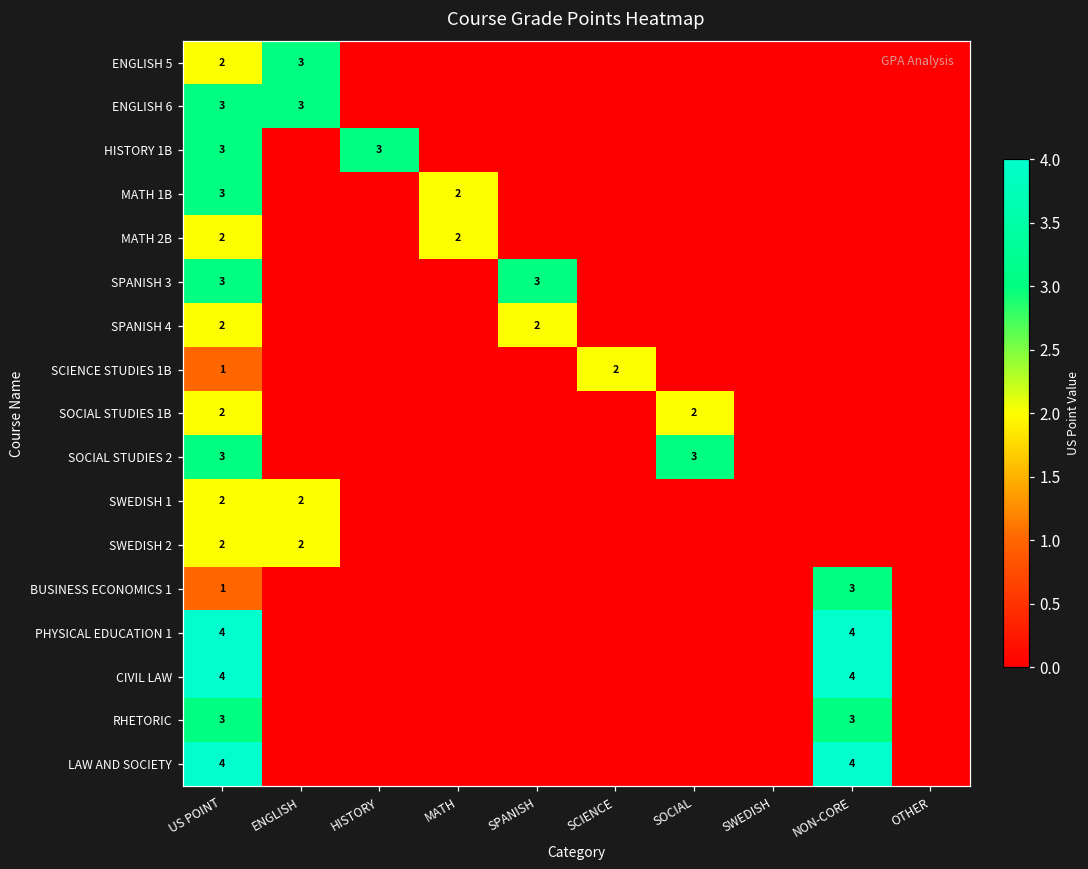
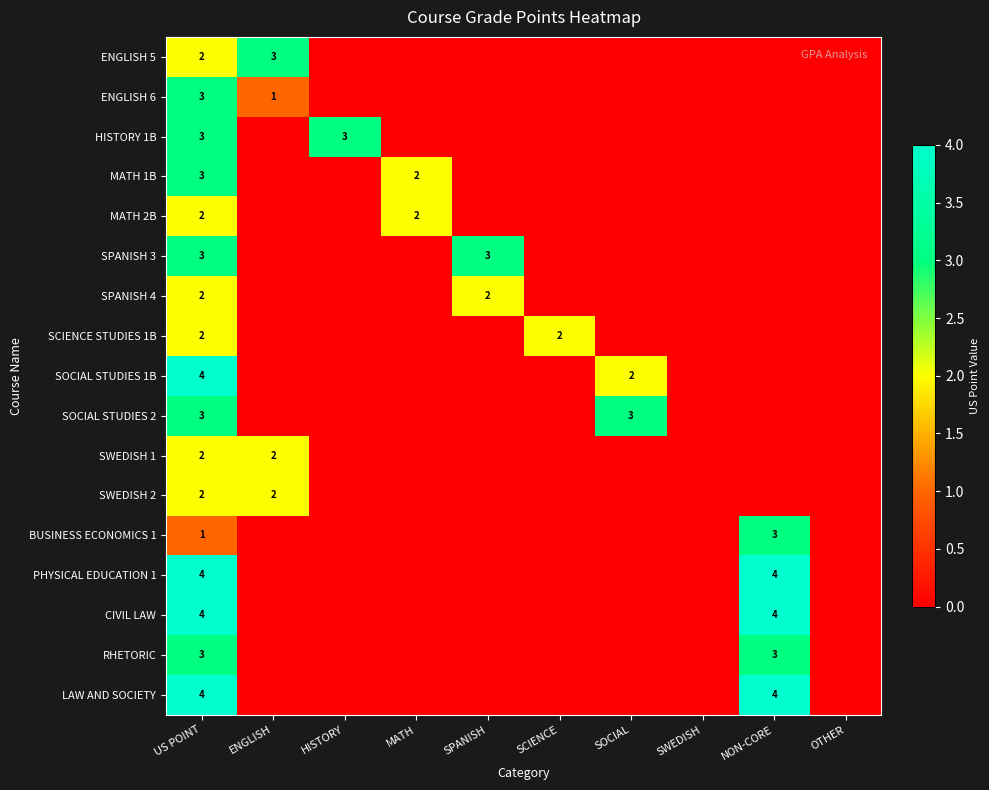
ENGLISH 6, ENGLISH: 3 -> 1
SCIENCE STUDIES 1B, US POINT: 1 -> 2
SOCIAL STUDIES 1B, US POINT: 2 -> 4
